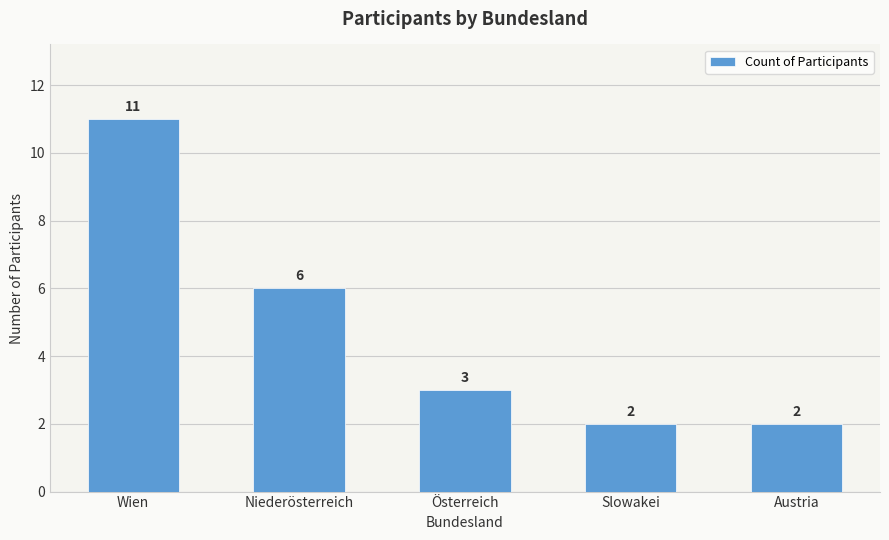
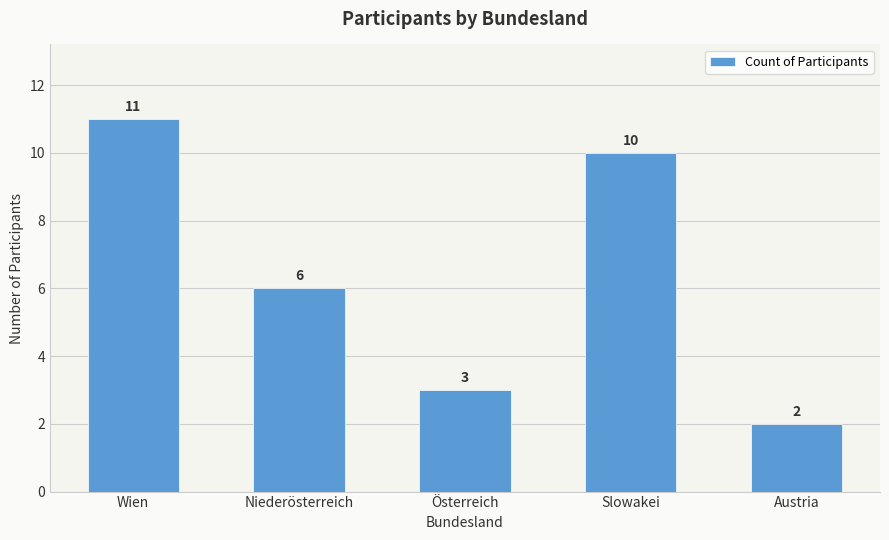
Slowakei: 2 -> 10
